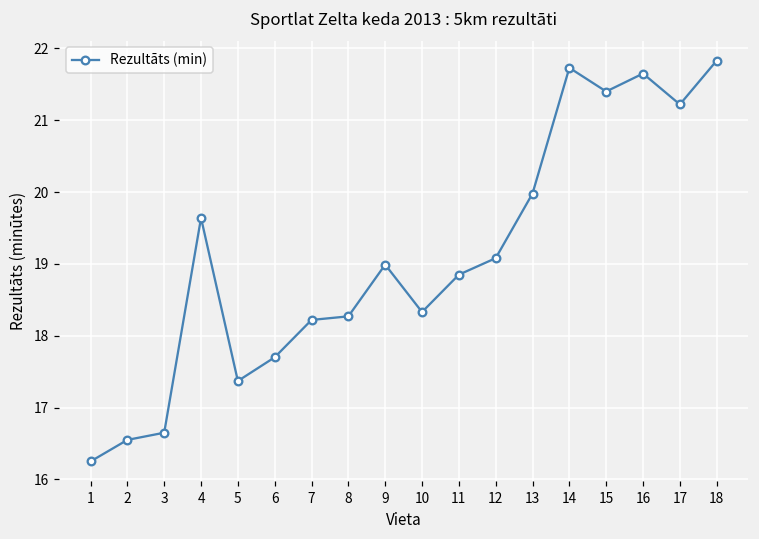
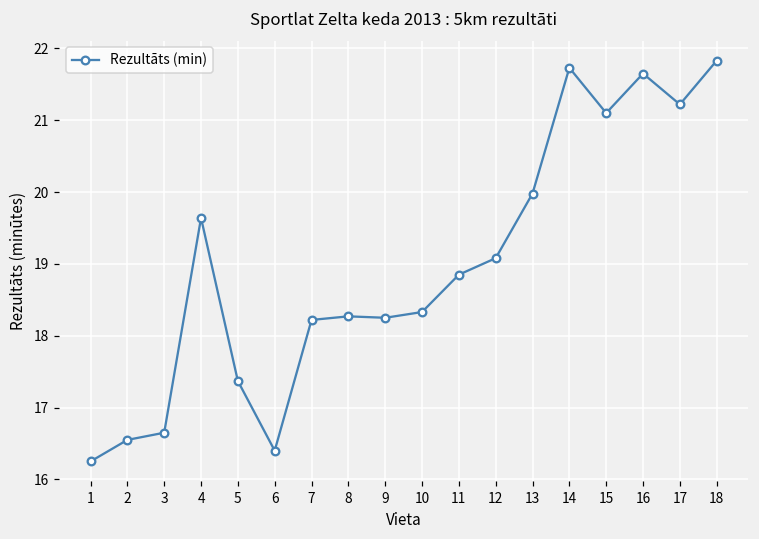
6: 17.7 -> 16.4
9: 19.0 -> 18.3
15: 21.4 -> 21.1
